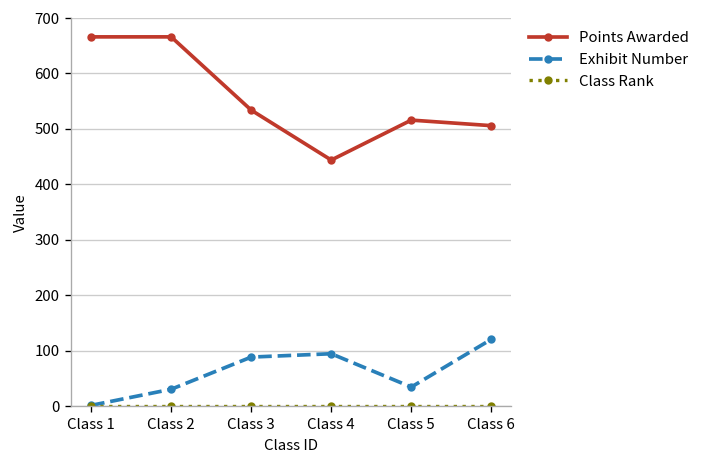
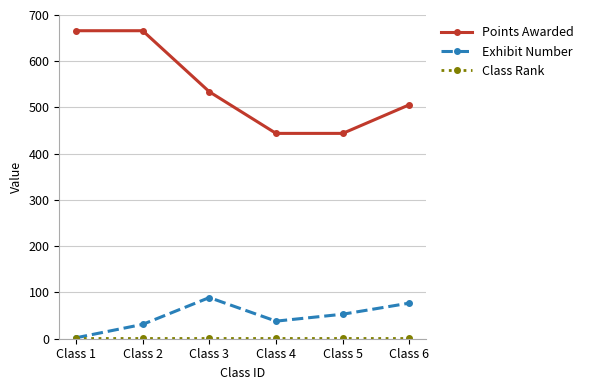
Exhibit Number, Class 4: 100 -> 40
Points Awarded, Class 5: 520 -> 440
Exhibit Number, Class 5: 40 -> 50
Exhibit Number, Class 6: 120 -> 80
